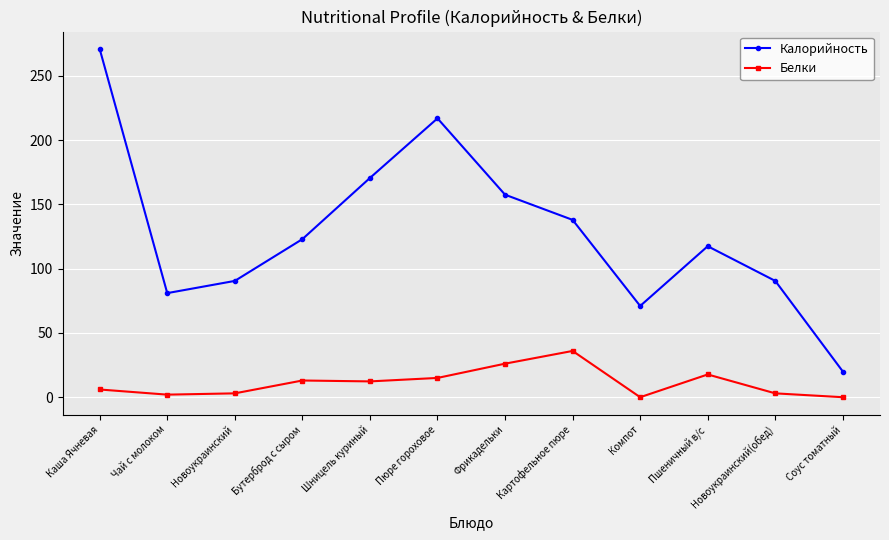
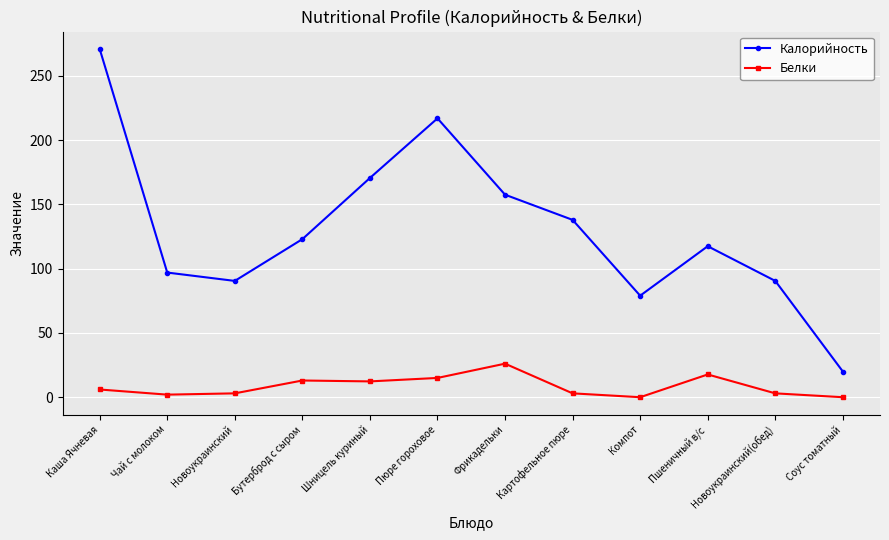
Калорийность, Чай с молоком: 81 -> 97
Белки, Картофельное пюре: 36 -> 3
Калорийность, Компот: 71 -> 79
